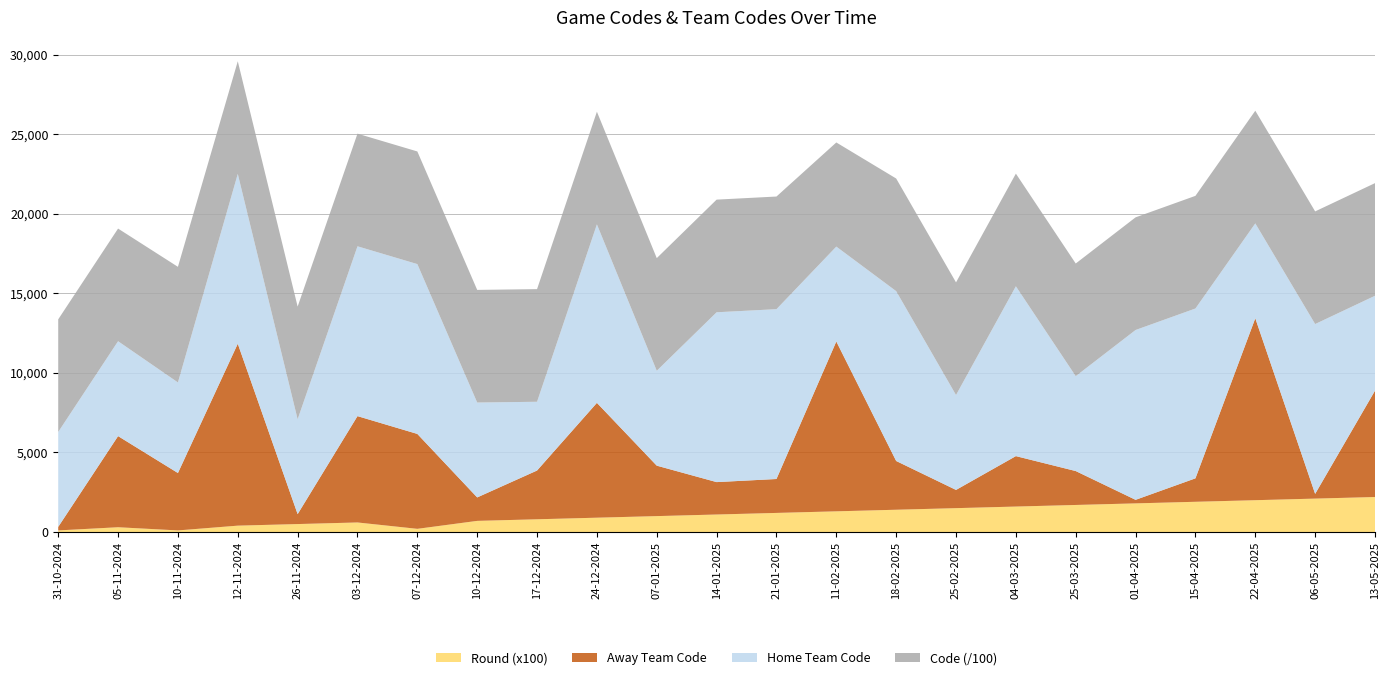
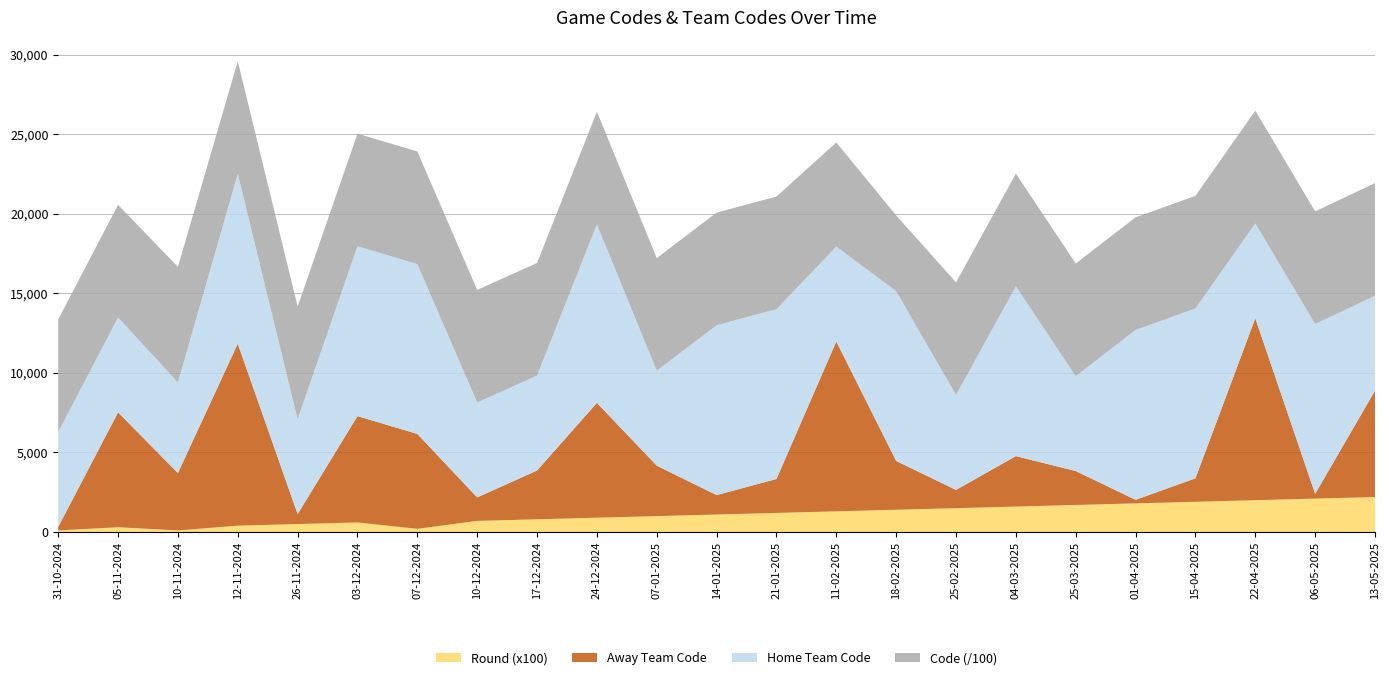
Away Team Code, 05-11-2024: 5,700 -> 7,200
Home Team Code, 17-12-2024: 4,300 -> 6,000
Away Team Code, 14-01-2025: 2,000 -> 1,200
Code (/100), 18-02-2025: 7,100 -> 4,800
